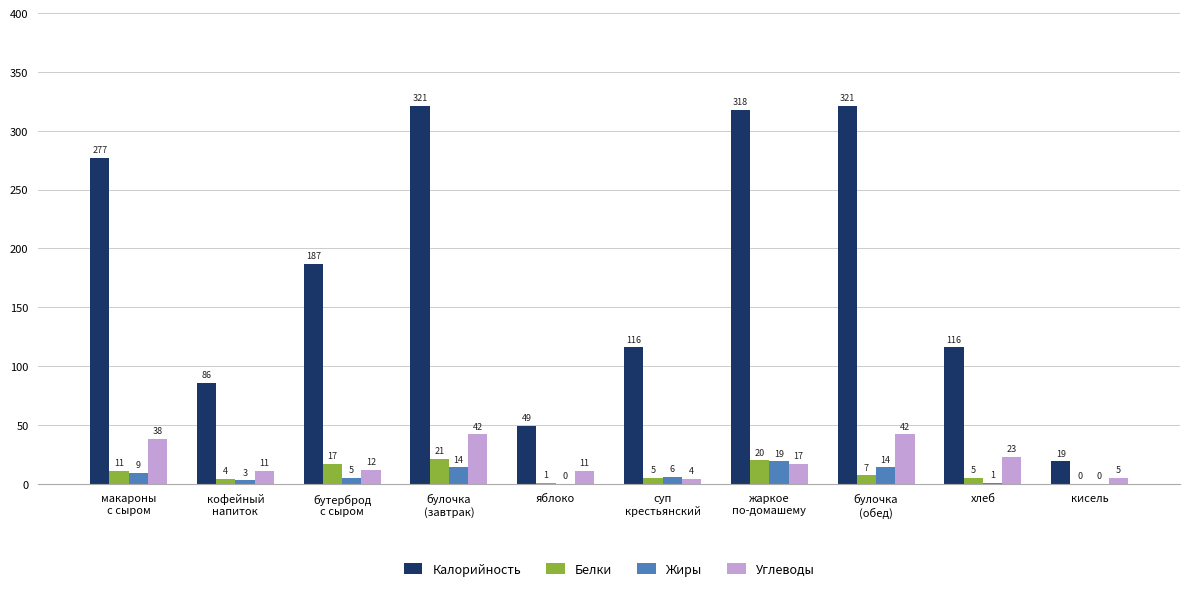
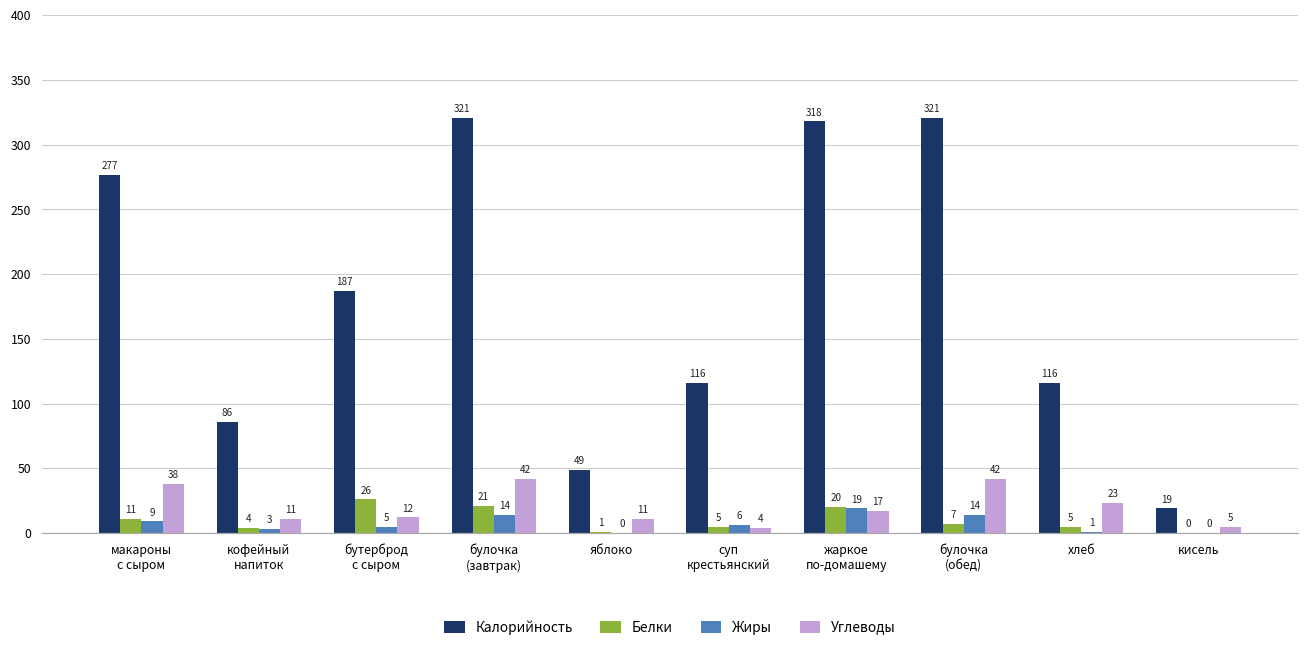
Белки, бутерброд с сыром: 17 -> 26
